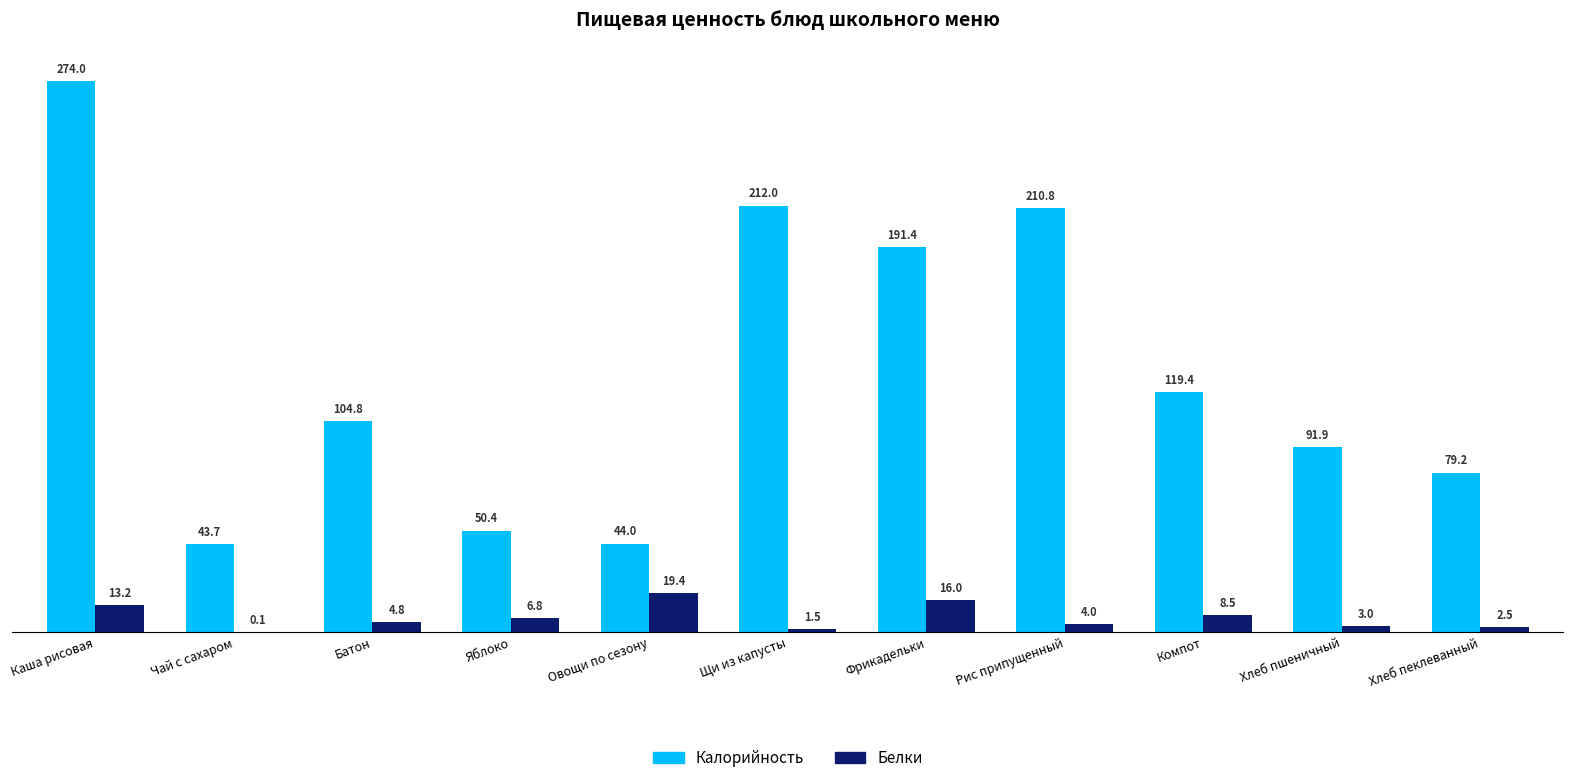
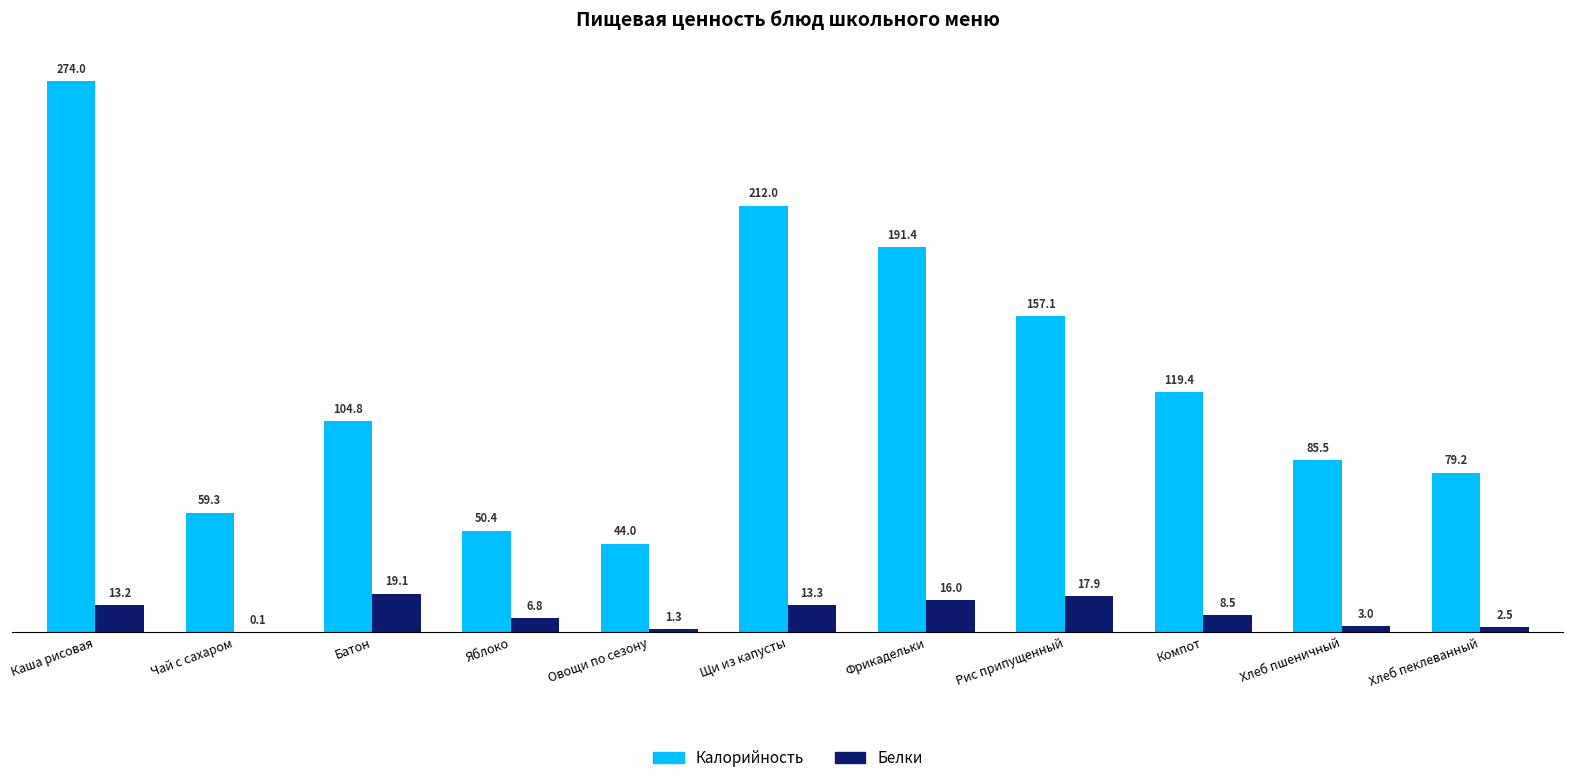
Калорийность, Чай с сахаром: 43.7 -> 59.3
Белки, Батон: 4.8 -> 19.1
Белки, Овощи по сезону: 19.4 -> 1.3
Белки, Щи из капусты: 1.5 -> 13.3
Калорийность, Рис припущенный: 210.8 -> 157.1
Белки, Рис припущенный: 4.0 -> 17.9
Калорийность, Хлеб пшеничный: 91.9 -> 85.5
